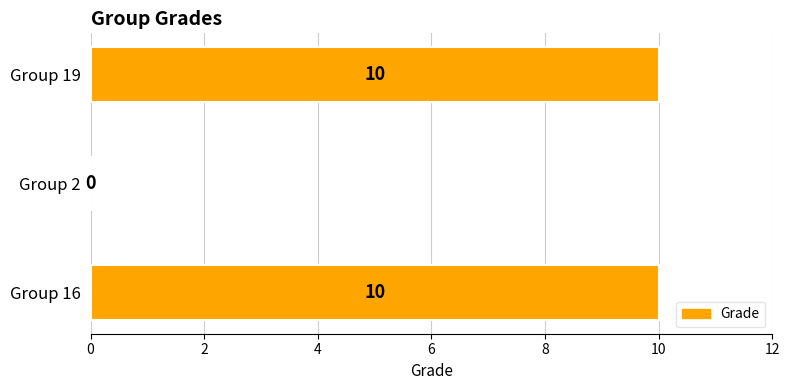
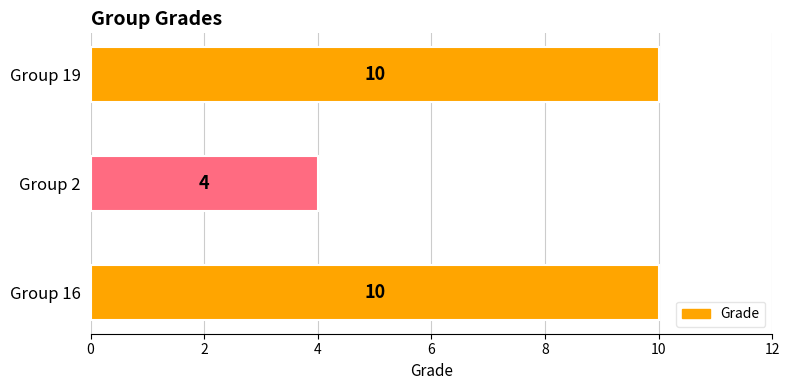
Group 2: 0 -> 4
